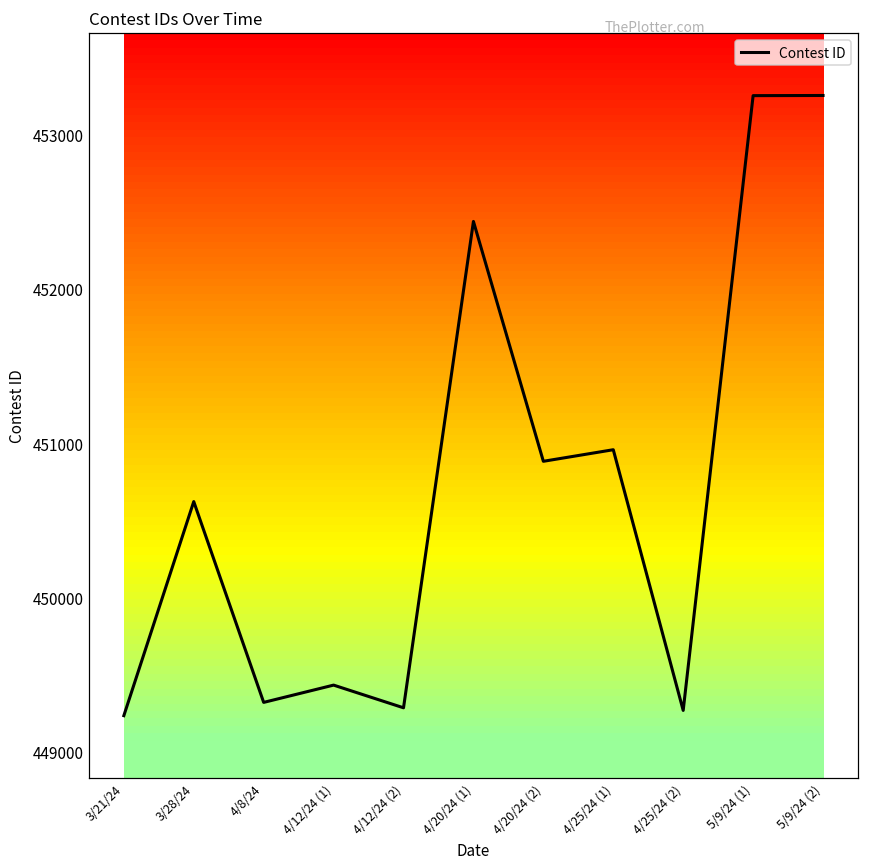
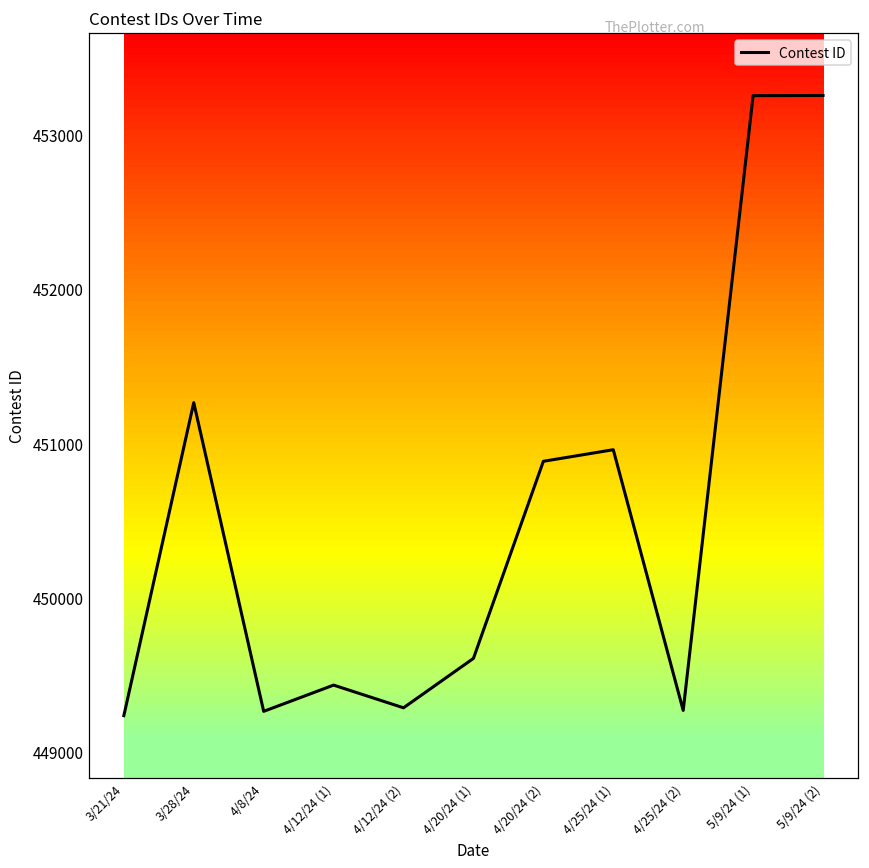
3/28/24: 450620 -> 451260
4/8/24: 449320 -> 449260
4/20/24 (1): 452440 -> 449610
